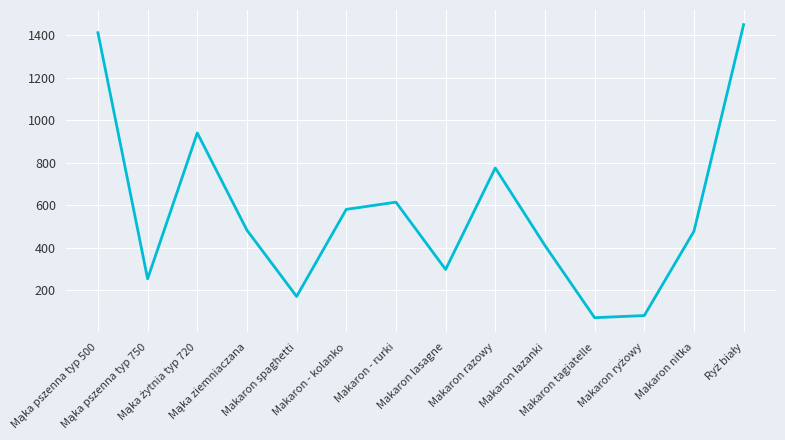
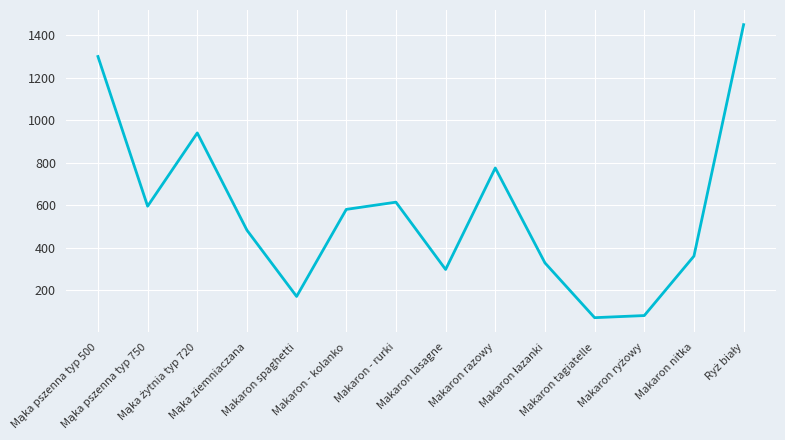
Mąka pszenna typ 500: 1410 -> 1300
Mąka pszenna typ 750: 250 -> 600
Makaron łazanki: 410 -> 330
Makaron nitka: 480 -> 360
